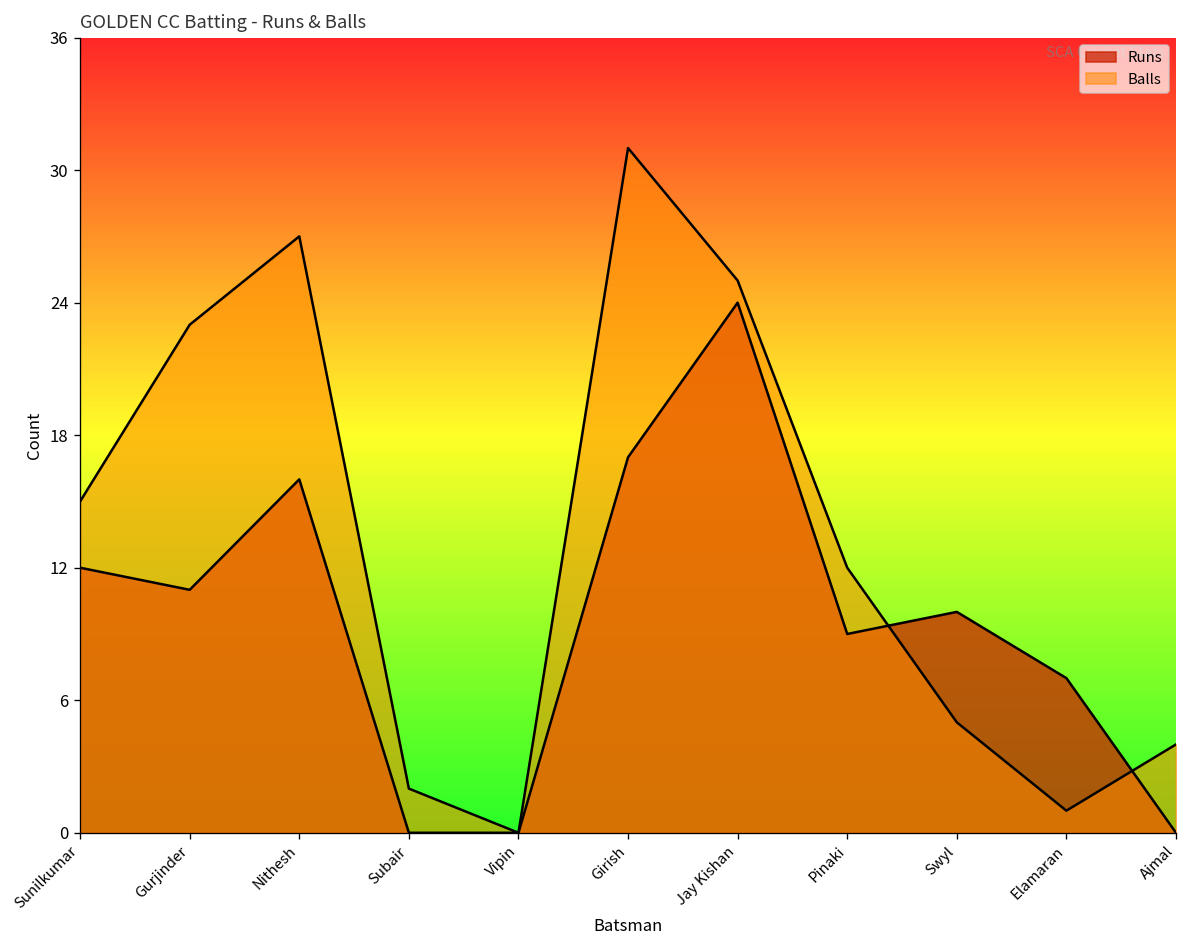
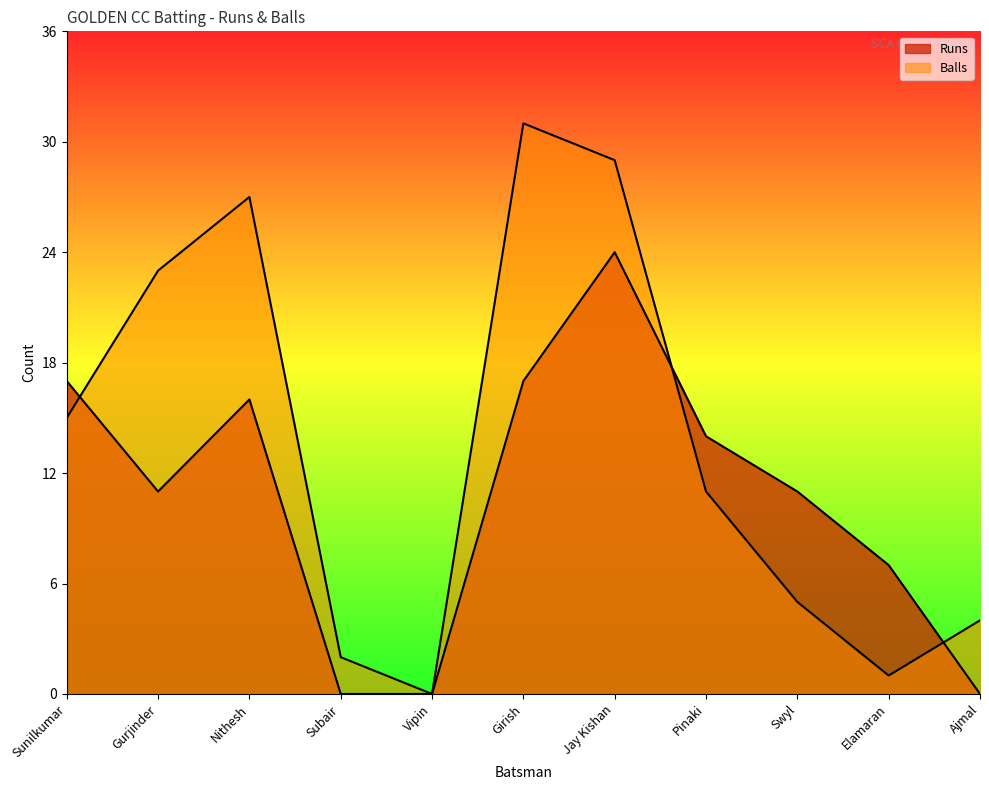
Runs, Sunilkumar: 12 -> 17
Balls, Jay Kishan: 25 -> 29
Runs, Pinaki: 9 -> 14
Balls, Pinaki: 12 -> 11
Runs, Swyl: 10 -> 11
